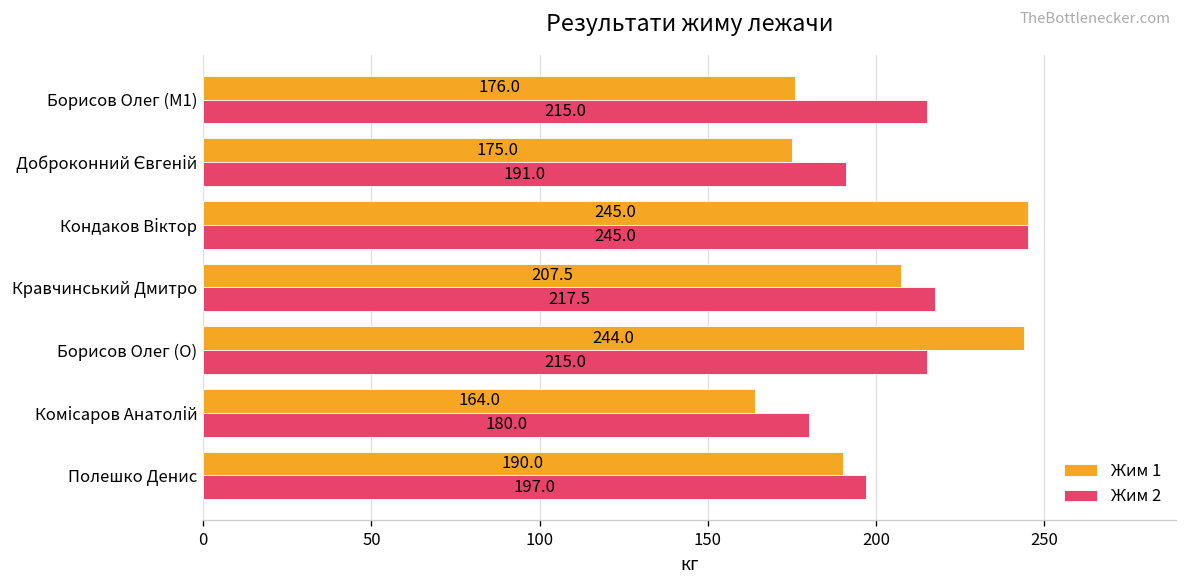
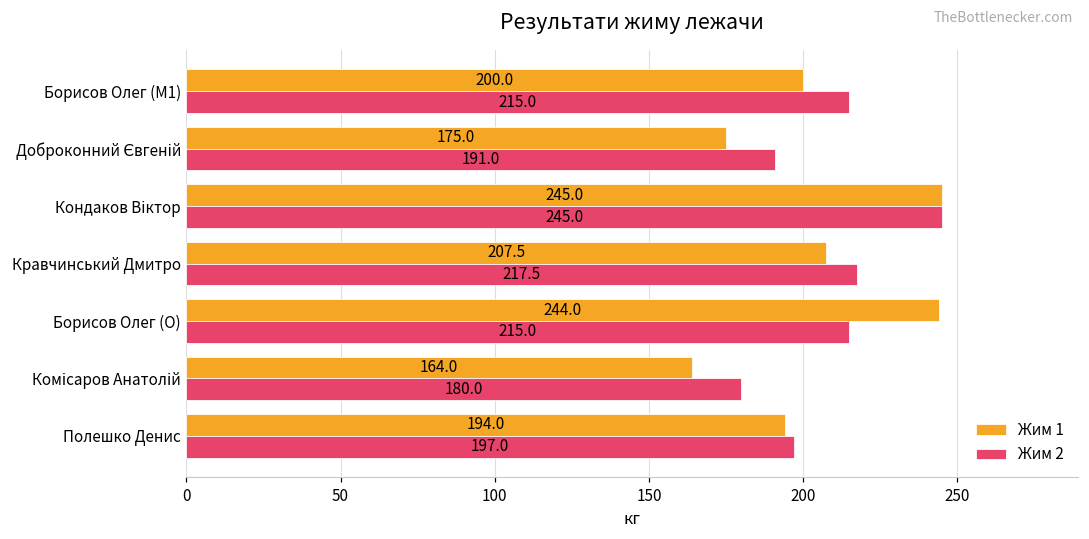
Жим 1, Борисов Олег (M1): 176.0 -> 200.0
Жим 1, Полешко Денис: 190.0 -> 194.0
